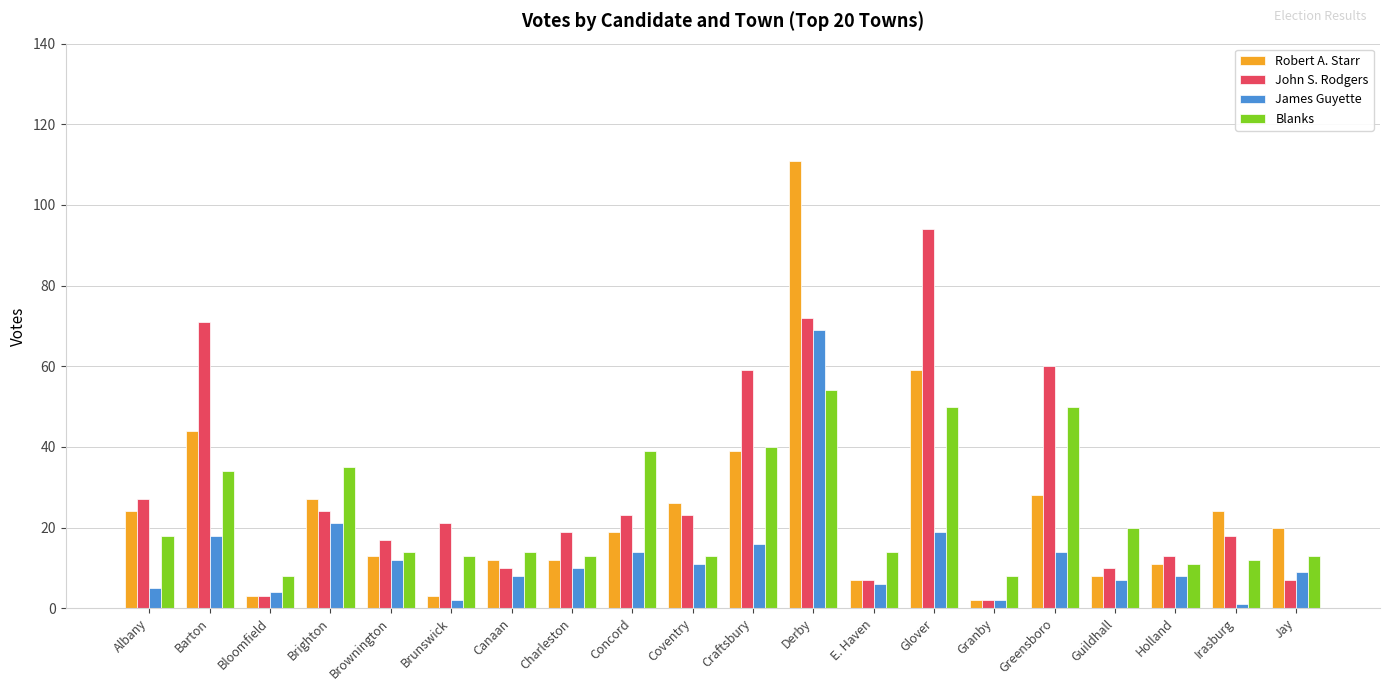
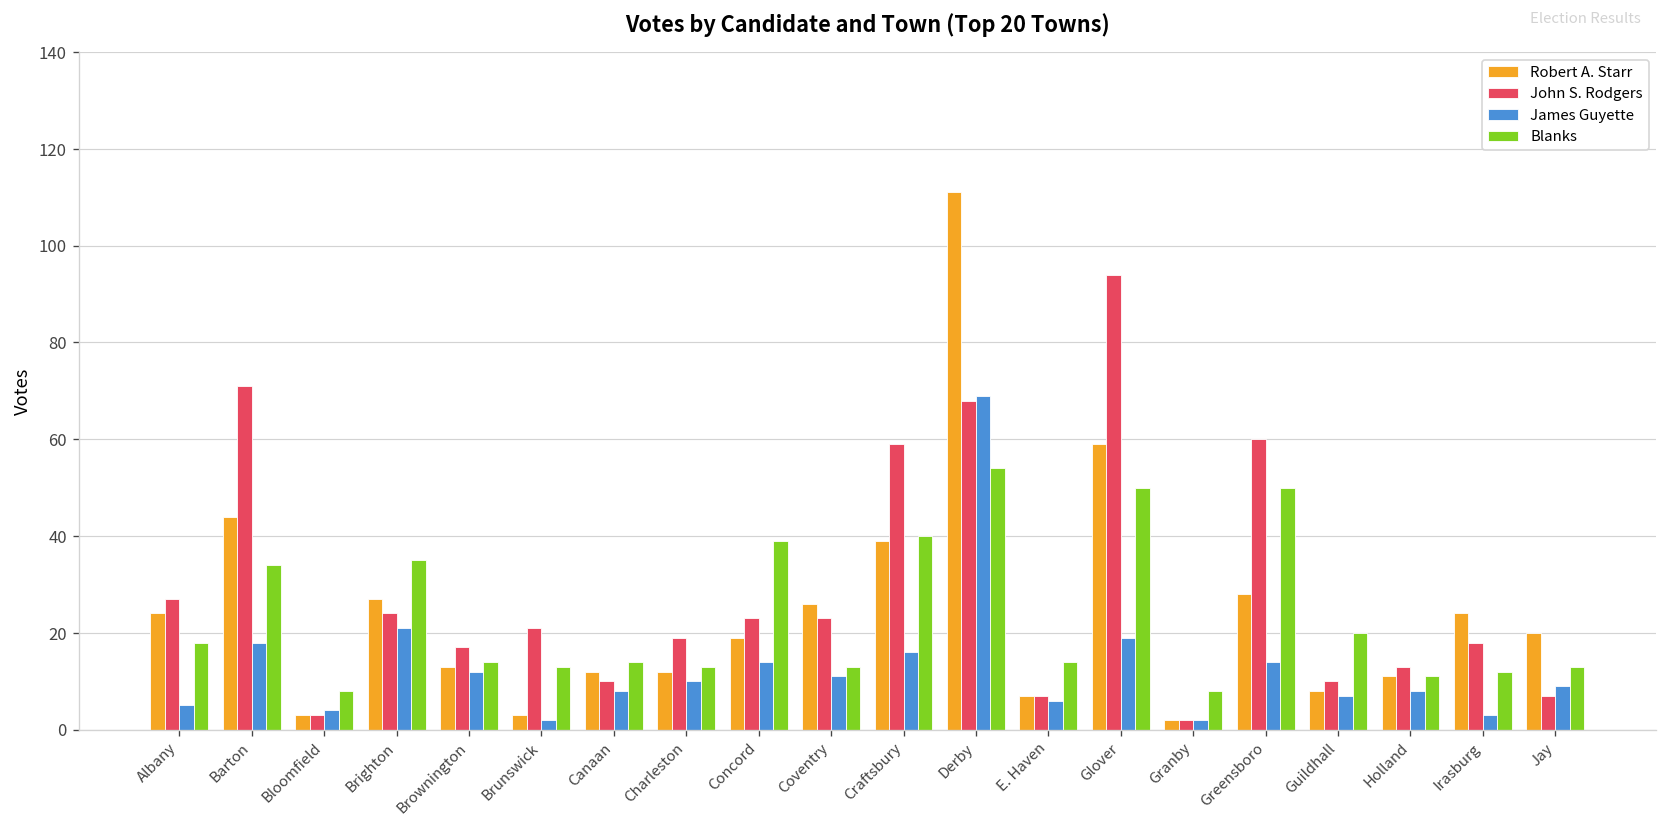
John S. Rodgers, Derby: 72 -> 68
James Guyette, Irasburg: 1 -> 3
